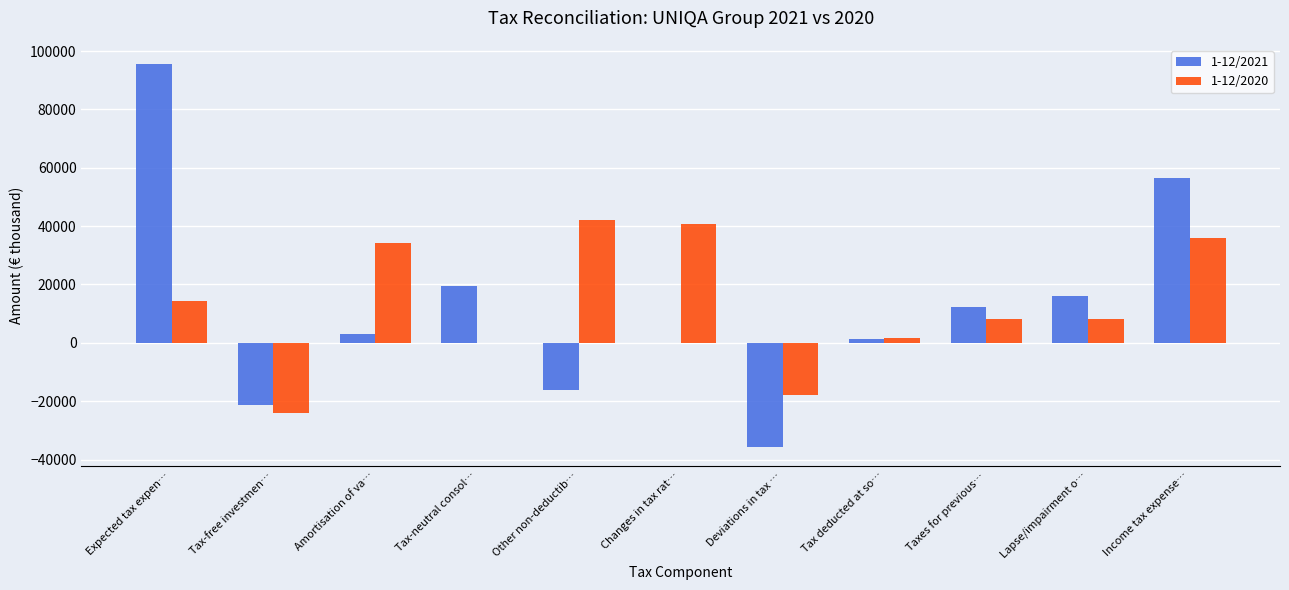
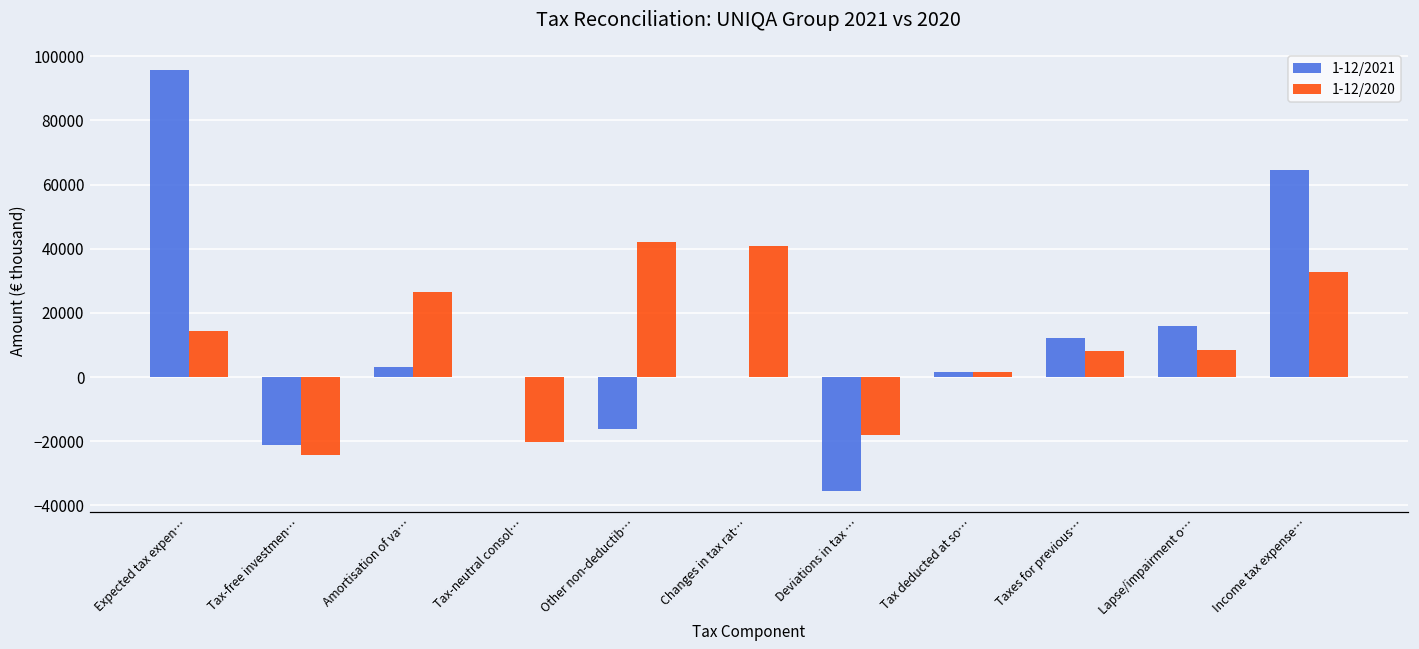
1-12/2020, Amortisation of va…: 34000 -> 26000
1-12/2021, Tax-neutral consol…: 19000 -> 0
1-12/2020, Tax-neutral consol…: 0 -> -20000
1-12/2021, Income tax expense…: 57000 -> 64000
1-12/2020, Income tax expense…: 36000 -> 33000
